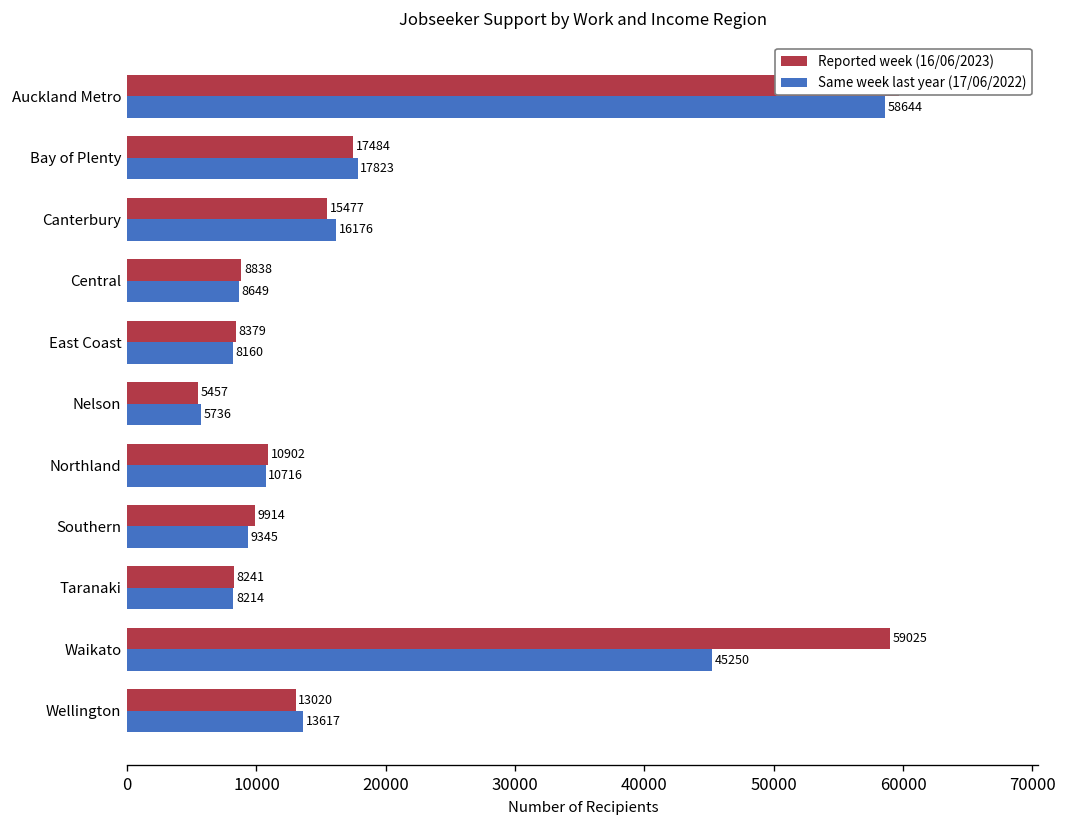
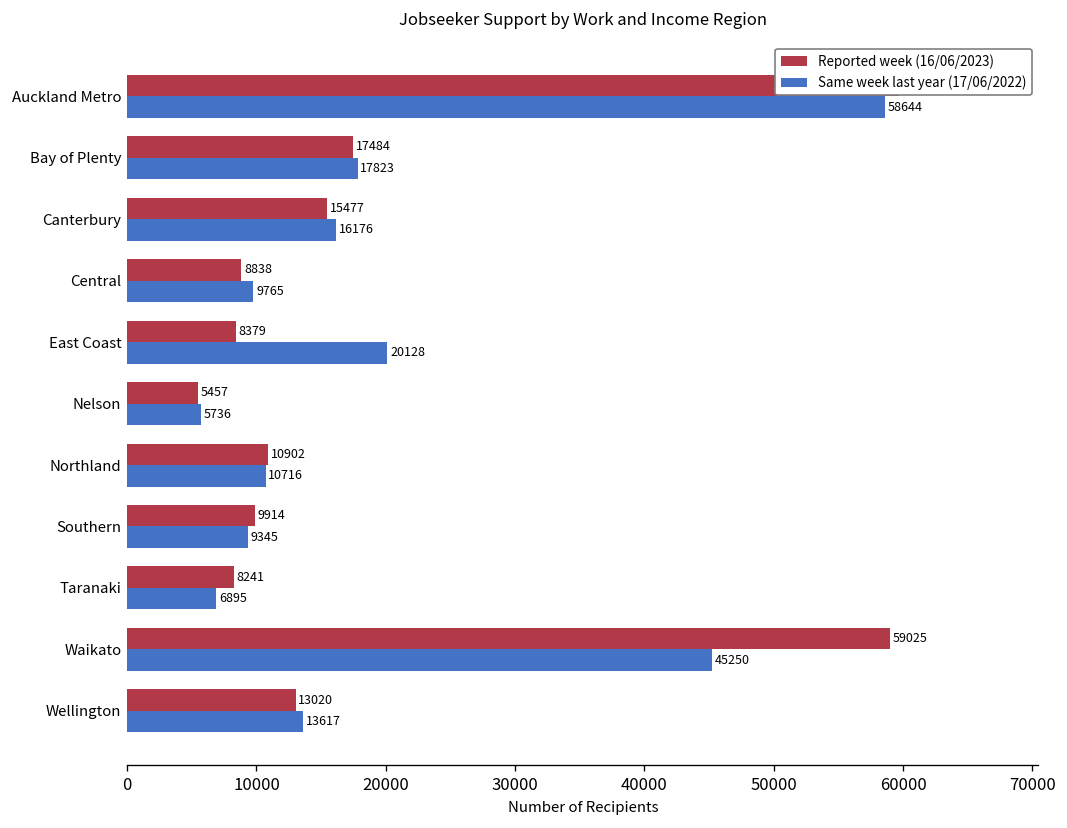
Same week last year (17/06/2022), Central: 8649 -> 9765
Same week last year (17/06/2022), East Coast: 8160 -> 20128
Same week last year (17/06/2022), Taranaki: 8214 -> 6895
